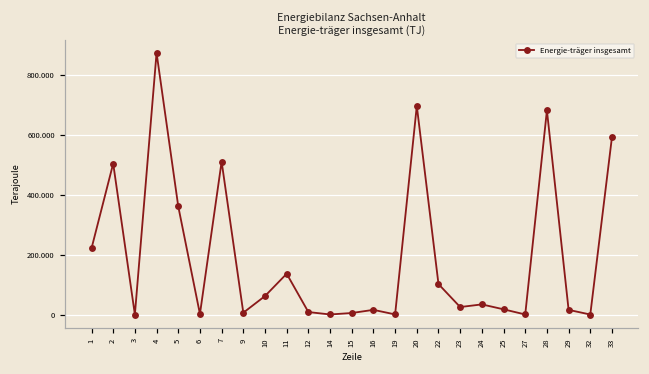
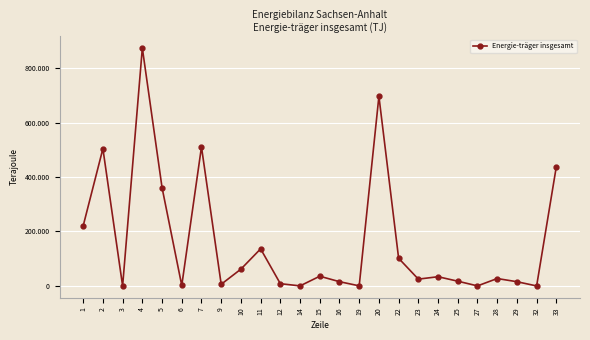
15: 10 -> 40
28: 680 -> 30
33: 590 -> 440
